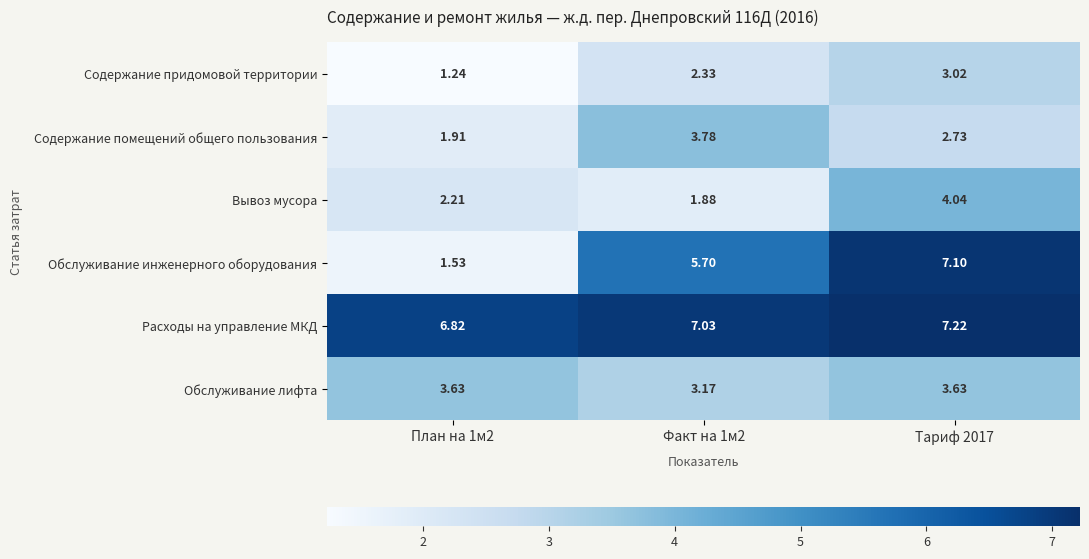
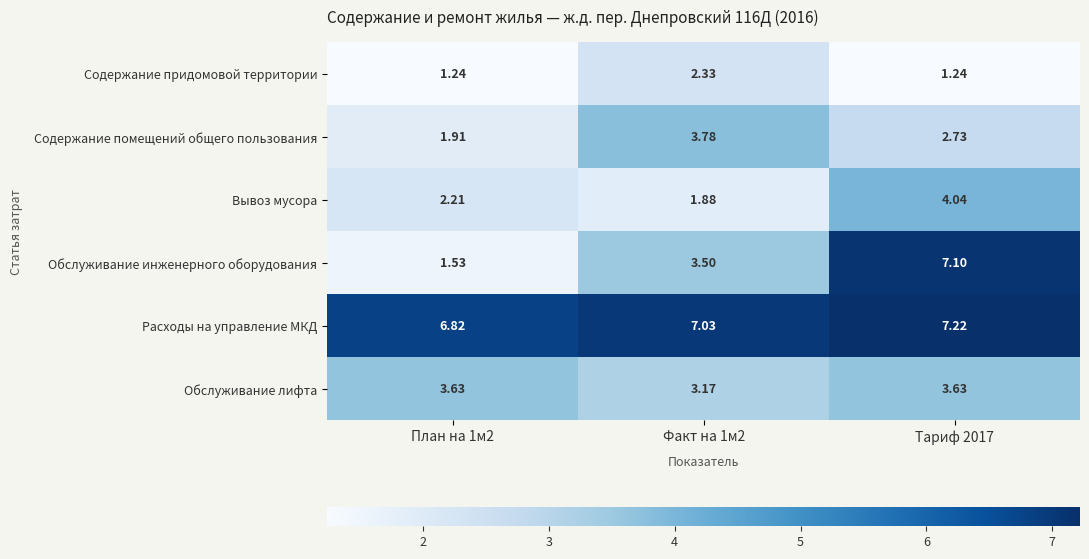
Содержание придомовой территории, Тариф 2017: 3.02 -> 1.24
Обслуживание инженерного оборудования, Факт на 1м2: 5.70 -> 3.50
